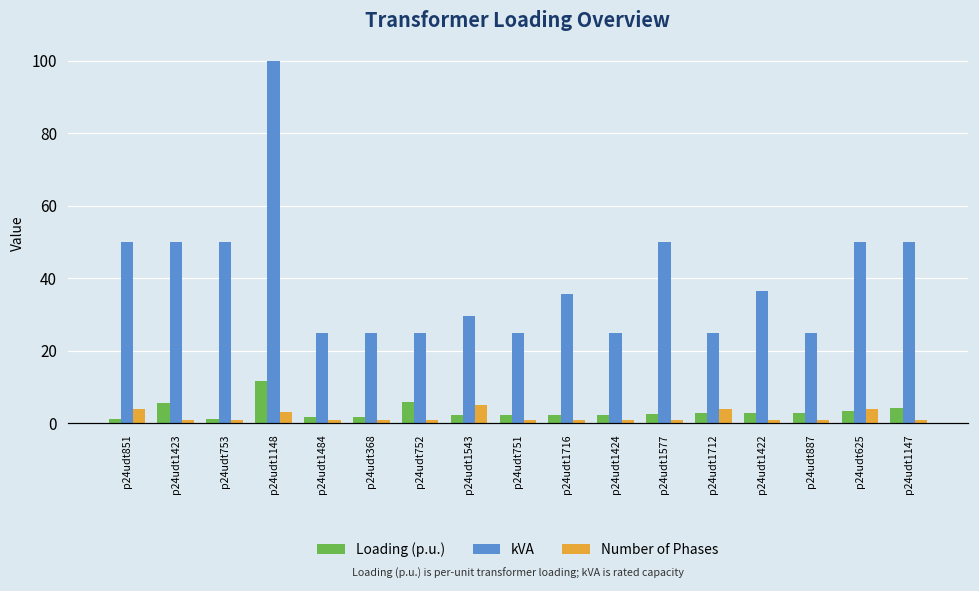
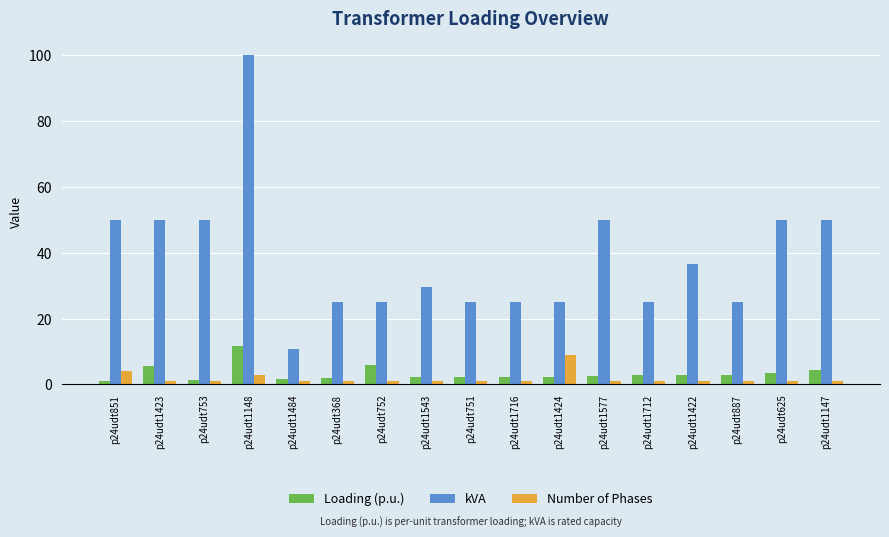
kVA, p24udt1484: 25 -> 11
Number of Phases, p24udt1543: 5 -> 1
kVA, p24udt1716: 36 -> 25
Number of Phases, p24udt1424: 1 -> 9
Number of Phases, p24udt1712: 4 -> 1
Number of Phases, p24udt625: 4 -> 1
